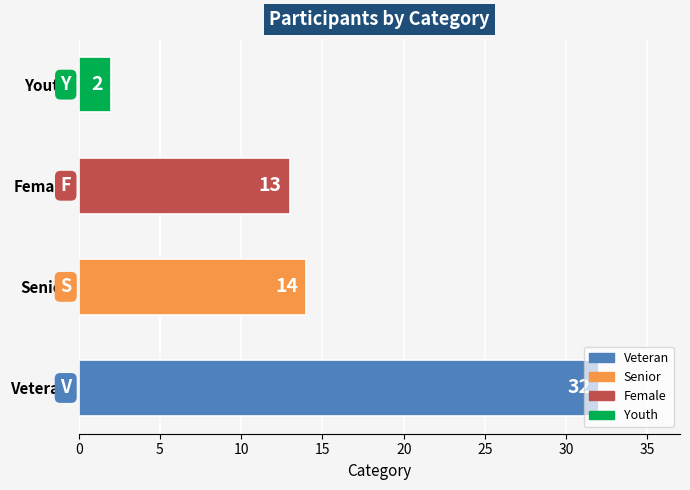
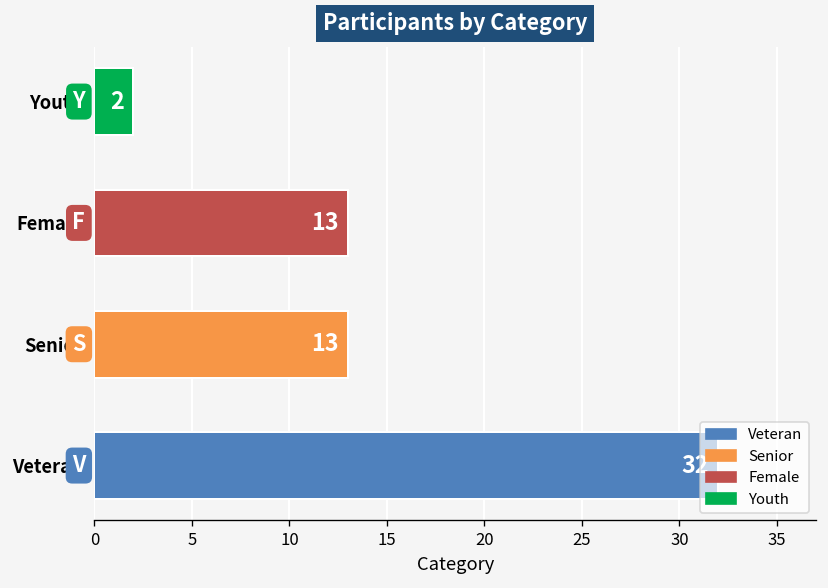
Senior: 14 -> 13
